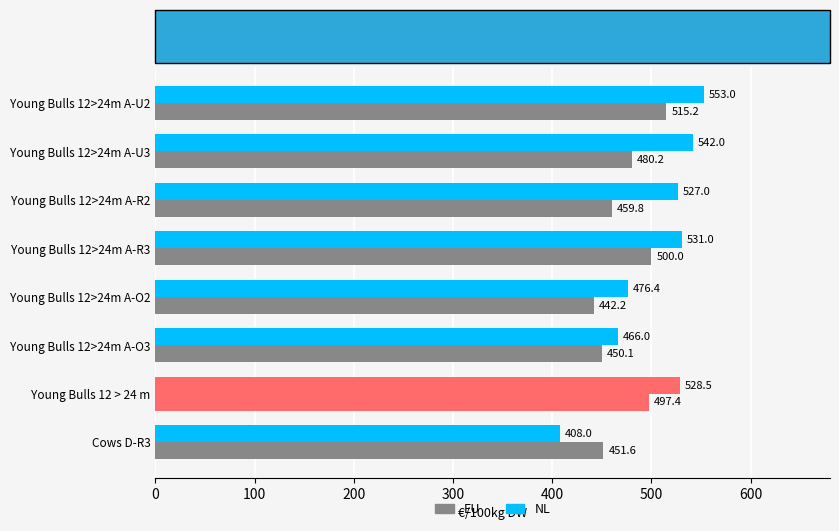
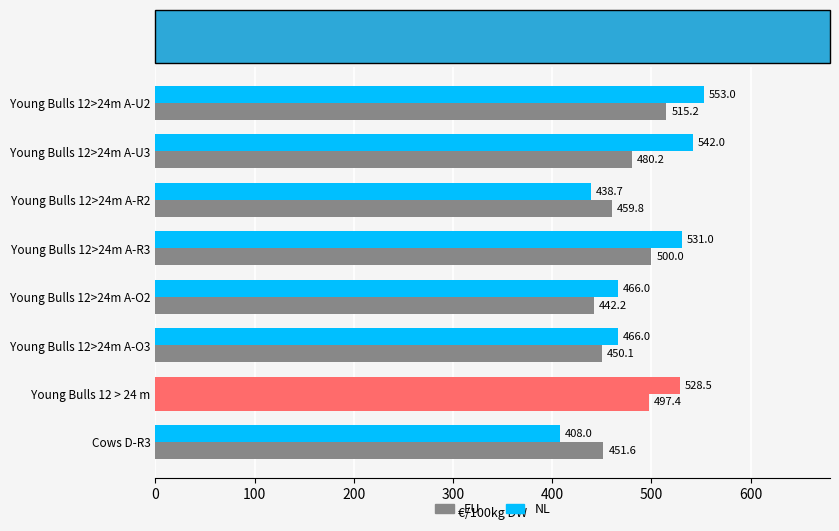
NL, Young Bulls 12>24m A-R2: 527.0 -> 438.7
NL, Young Bulls 12>24m A-O2: 476.4 -> 466.0
